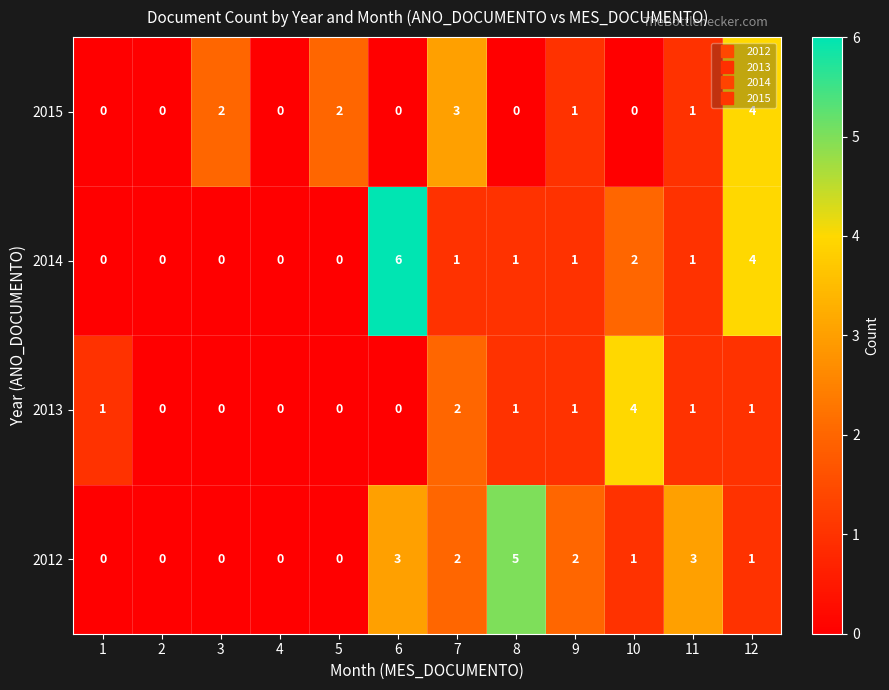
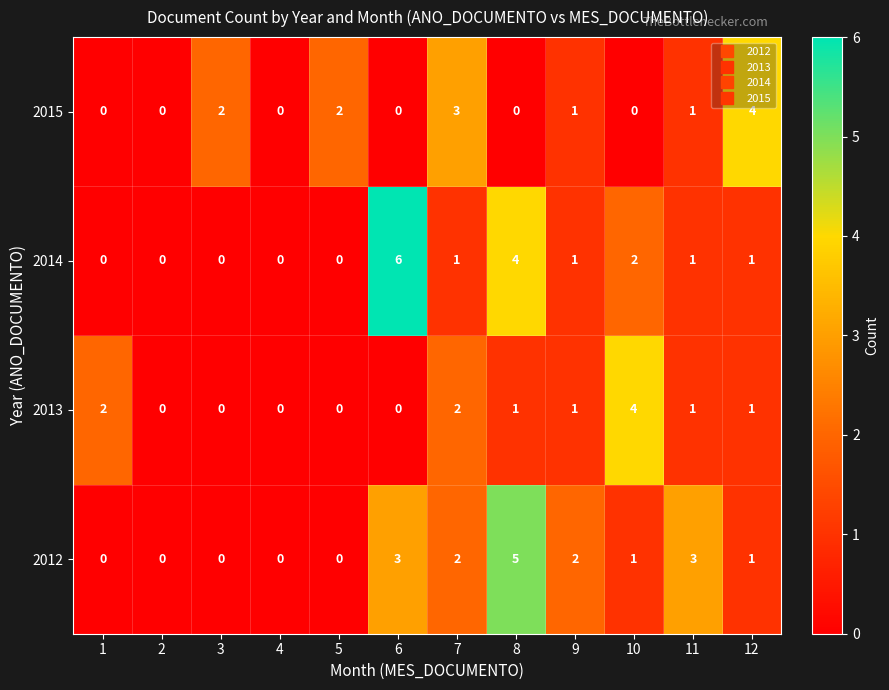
2014, 8: 1 -> 4
2014, 12: 4 -> 1
2013, 1: 1 -> 2
